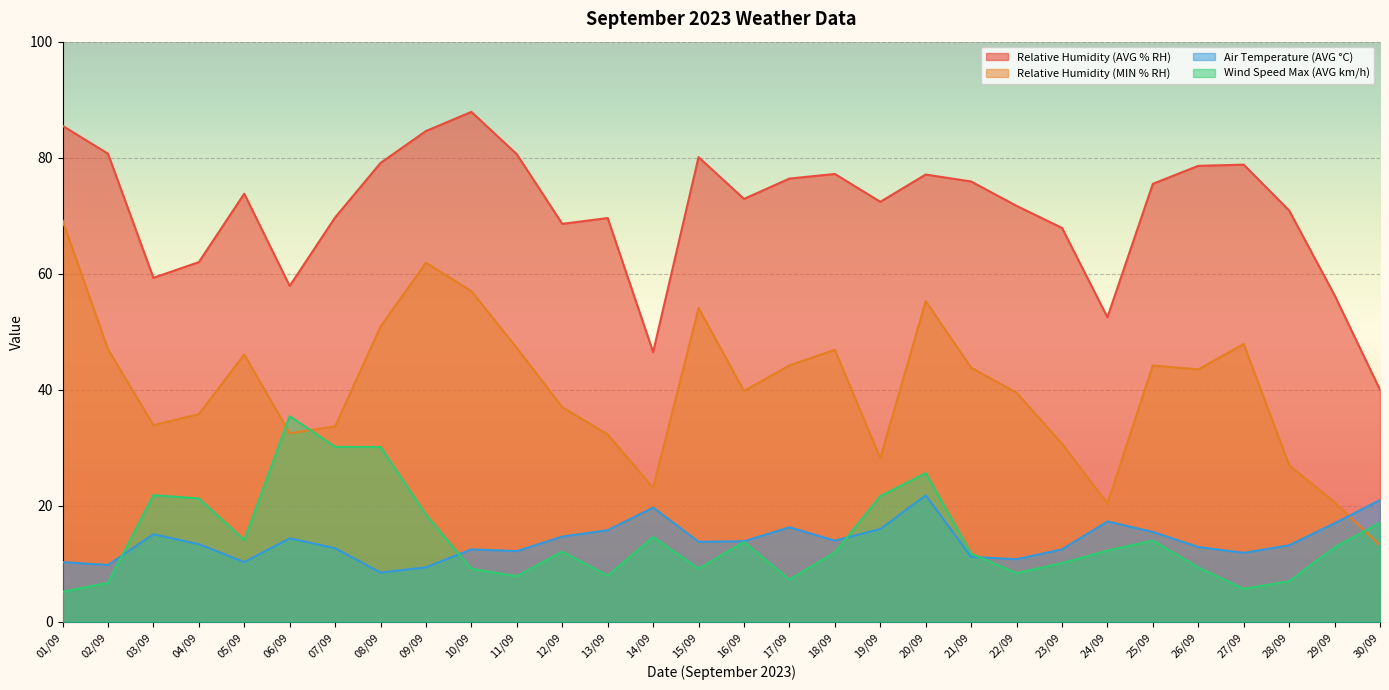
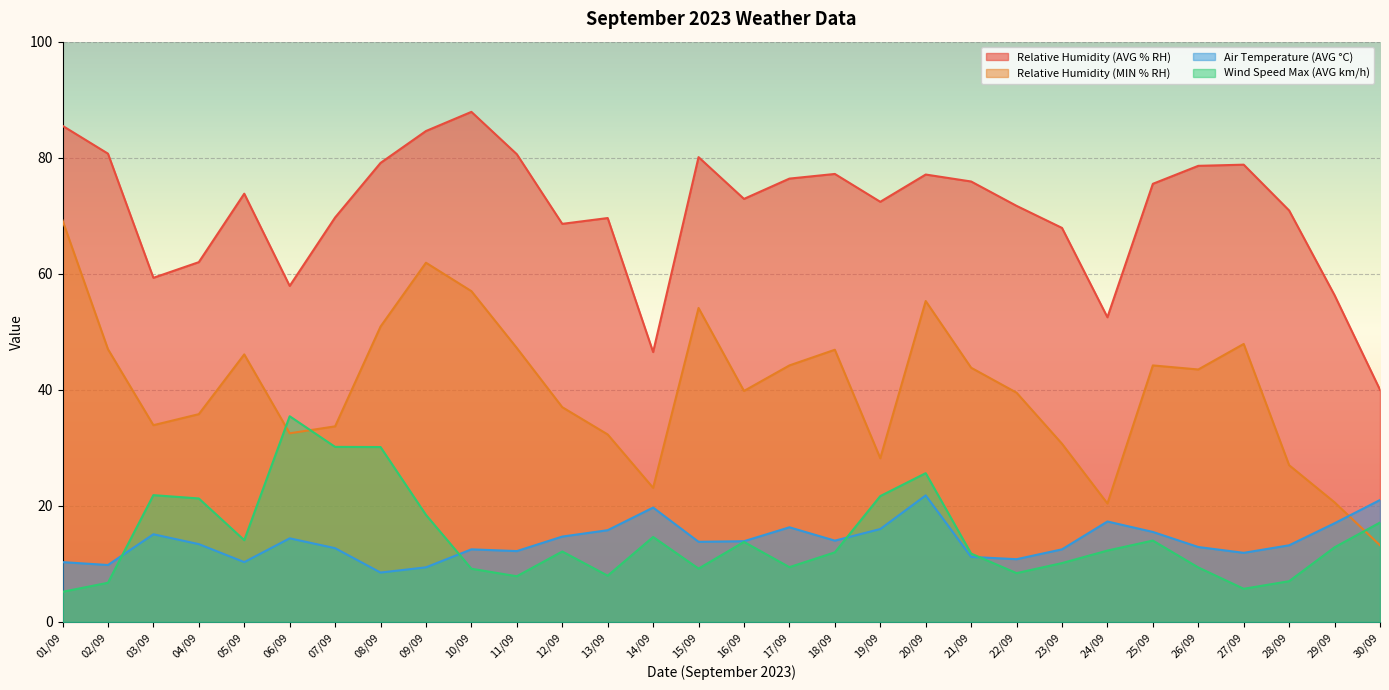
Wind Speed Max (AVG km/h), 17/09: 7 -> 9
